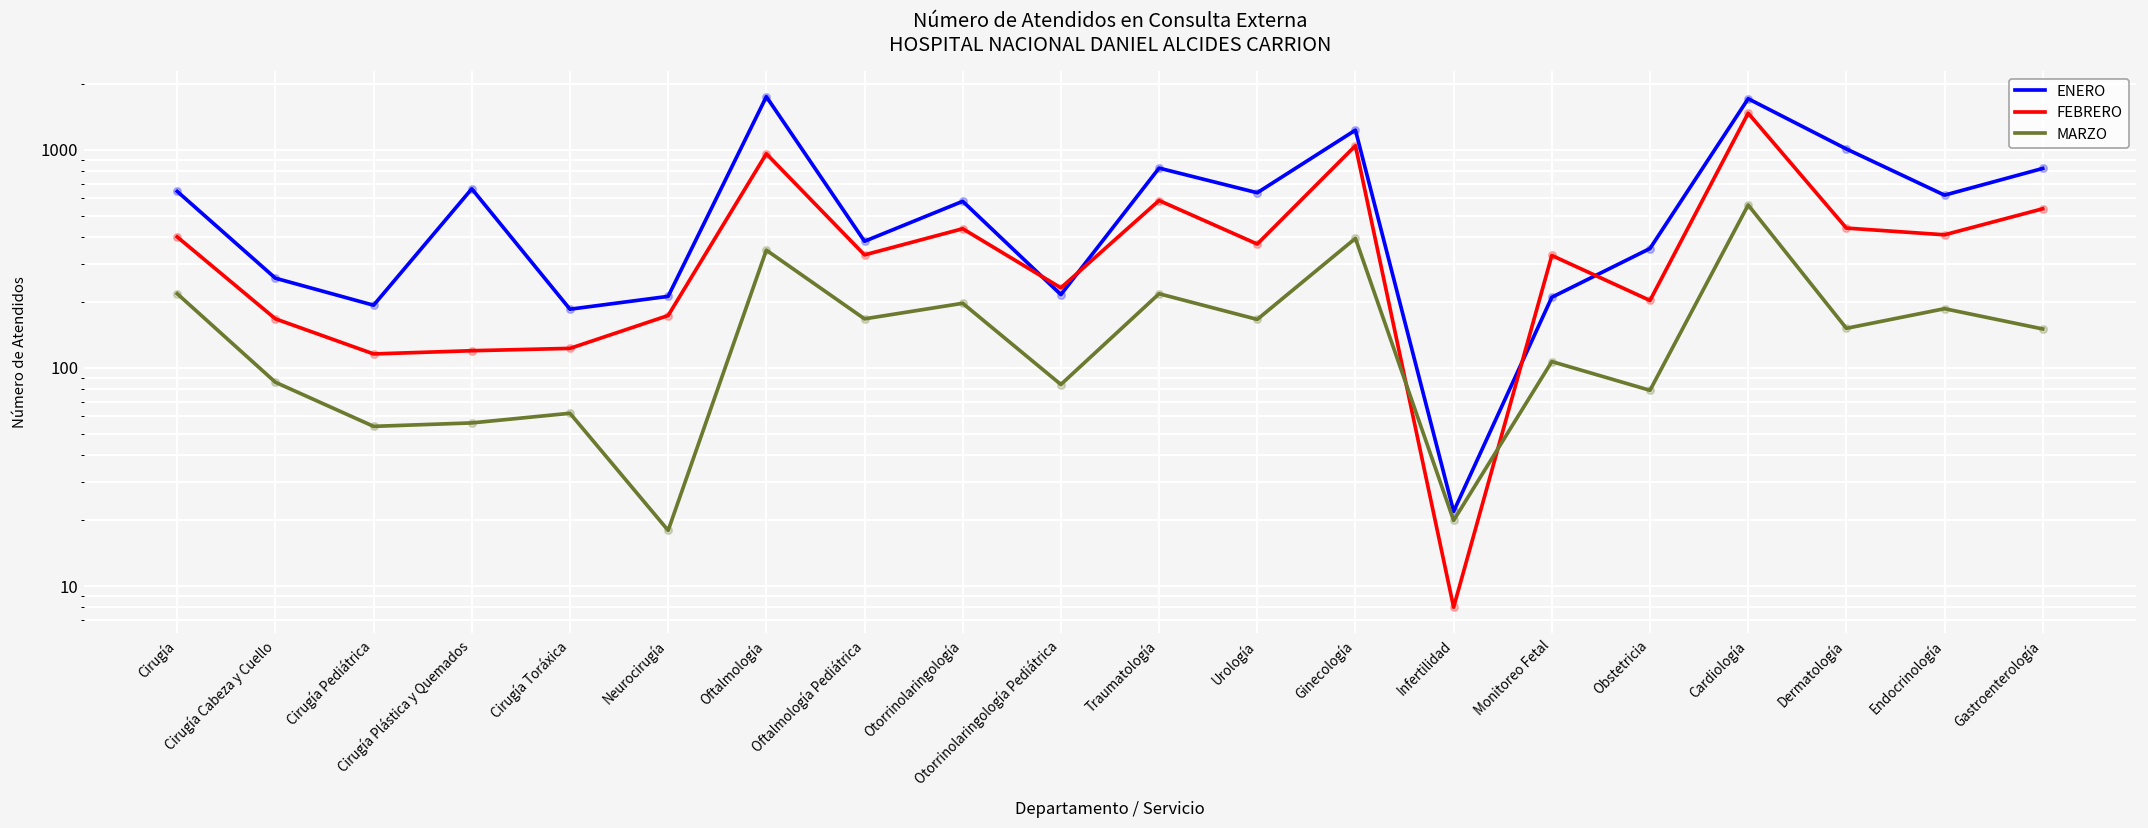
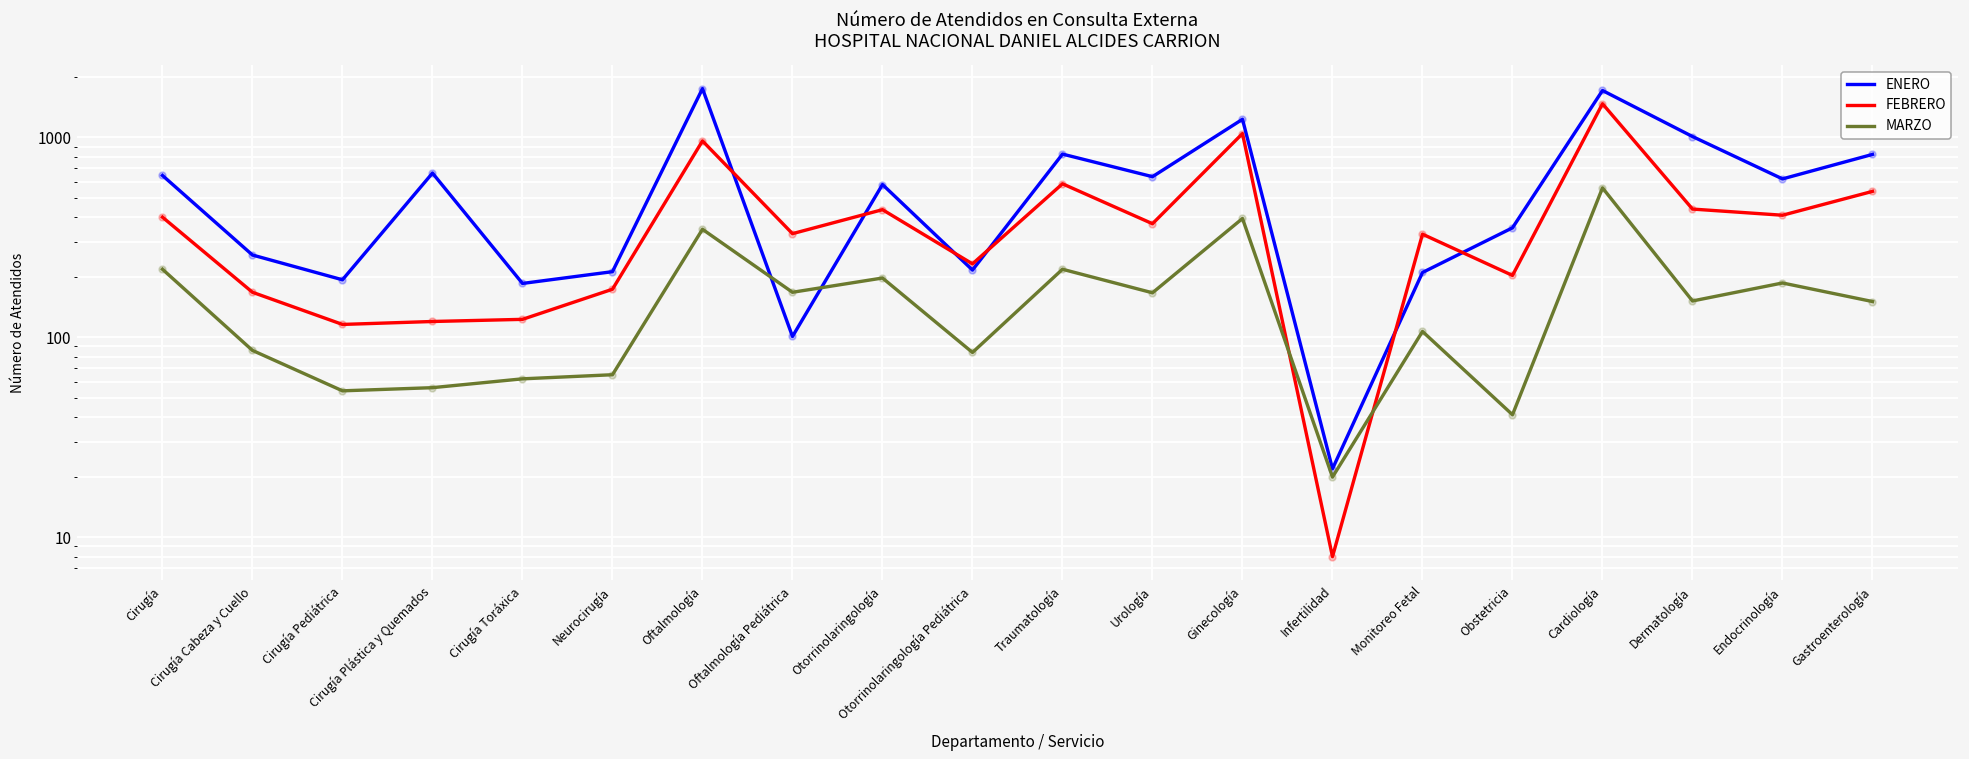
MARZO, Neurocirugía: 18 -> 65
ENERO, Oftalmología Pediátrica: 380 -> 100
MARZO, Obstetricia: 80 -> 41
